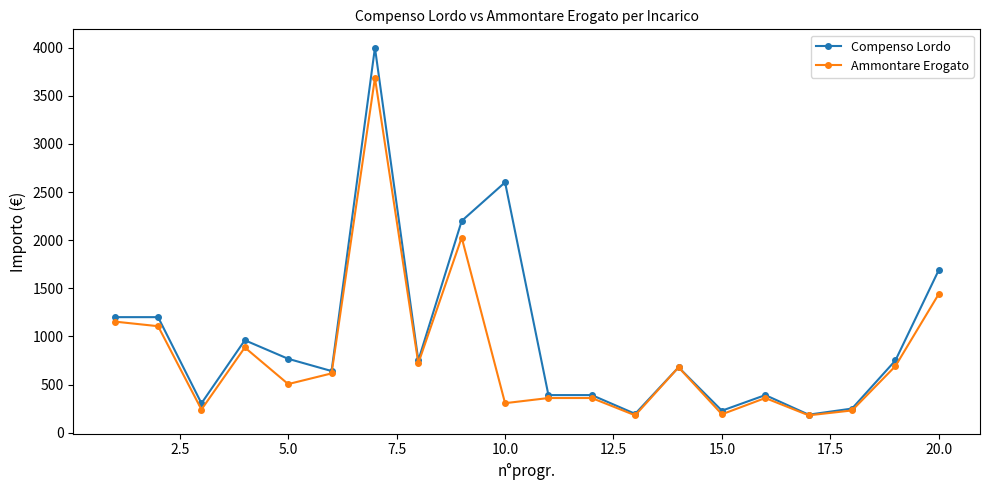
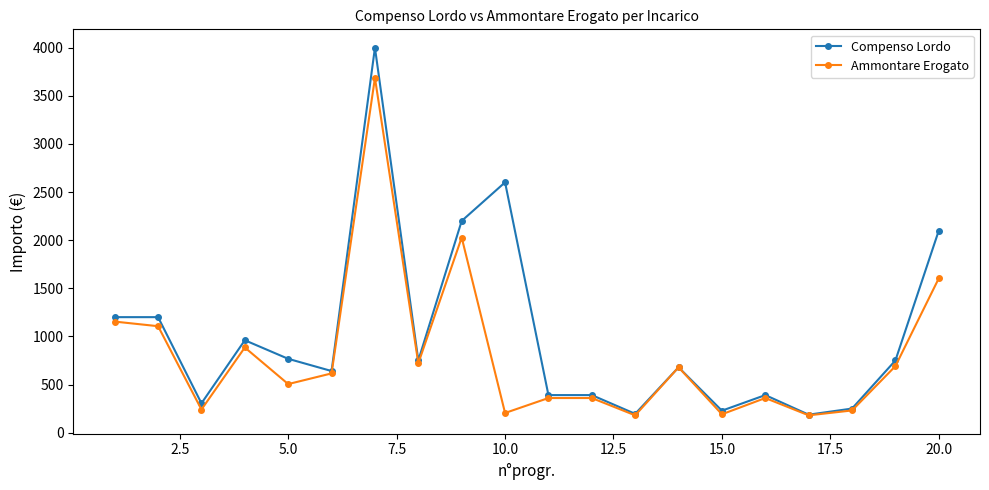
Ammontare Erogato, 10.0: 300 -> 200
Compenso Lordo, 20.0: 1700 -> 2100
Ammontare Erogato, 20.0: 1400 -> 1600
